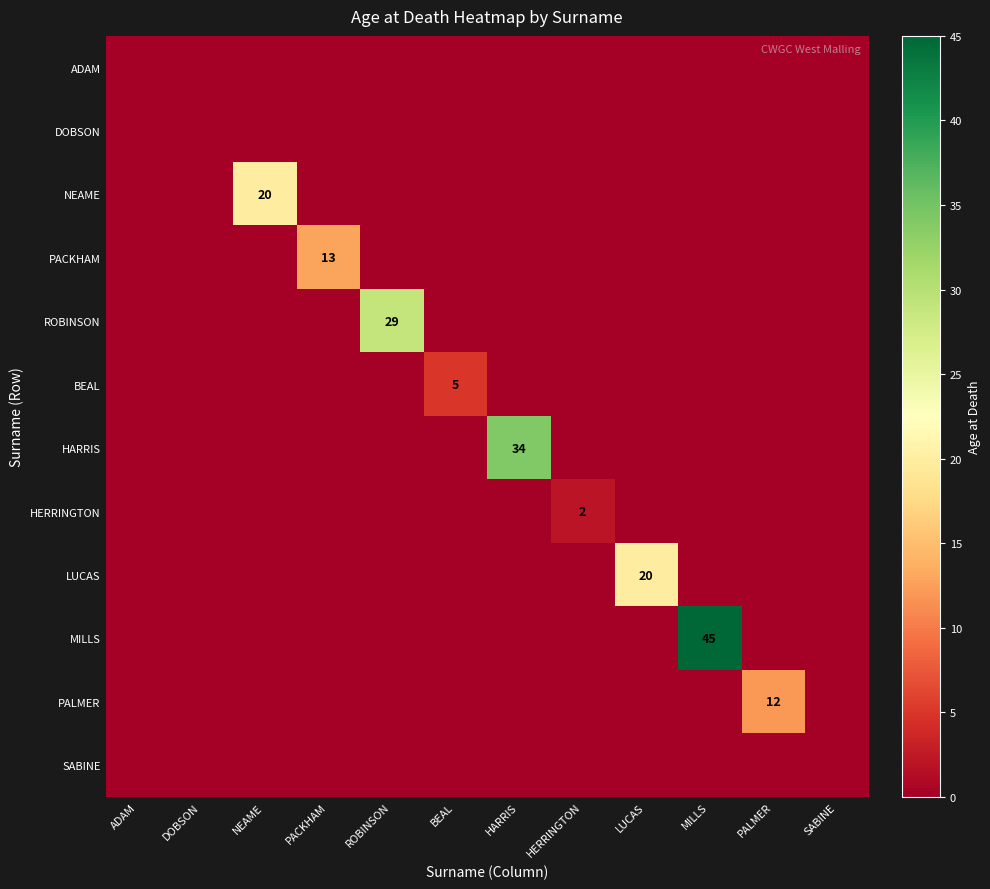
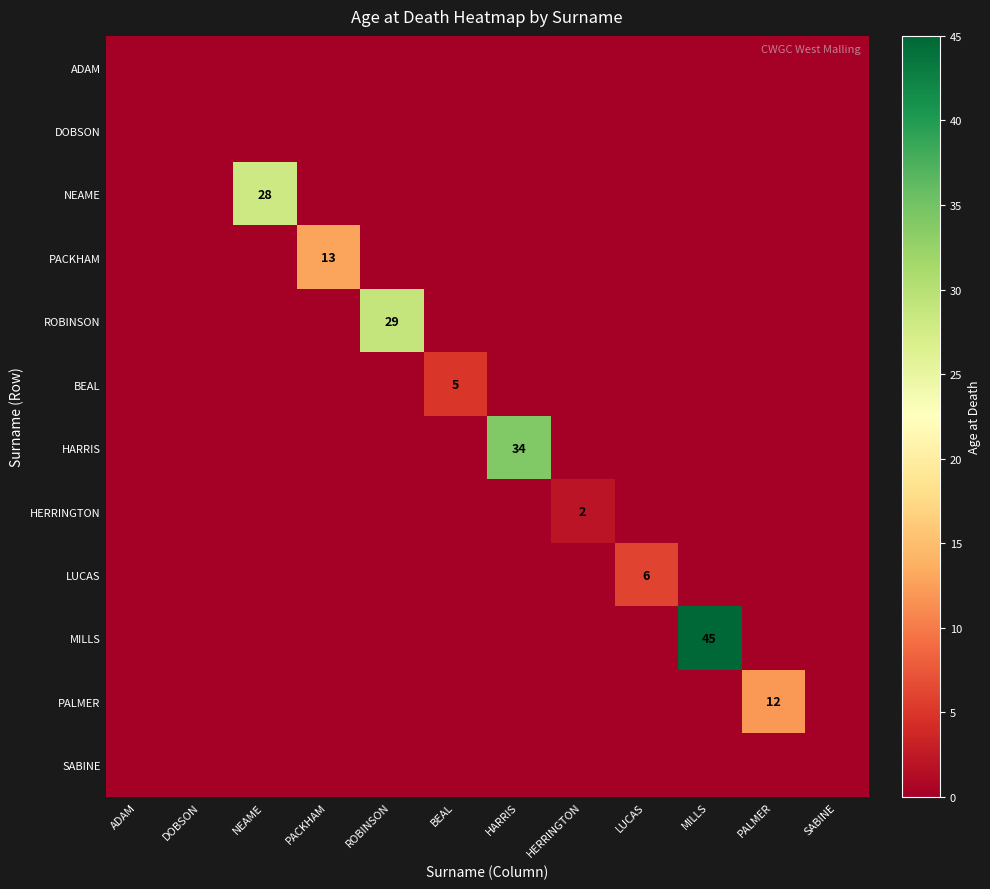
NEAME, NEAME: 20 -> 28
LUCAS, LUCAS: 20 -> 6
